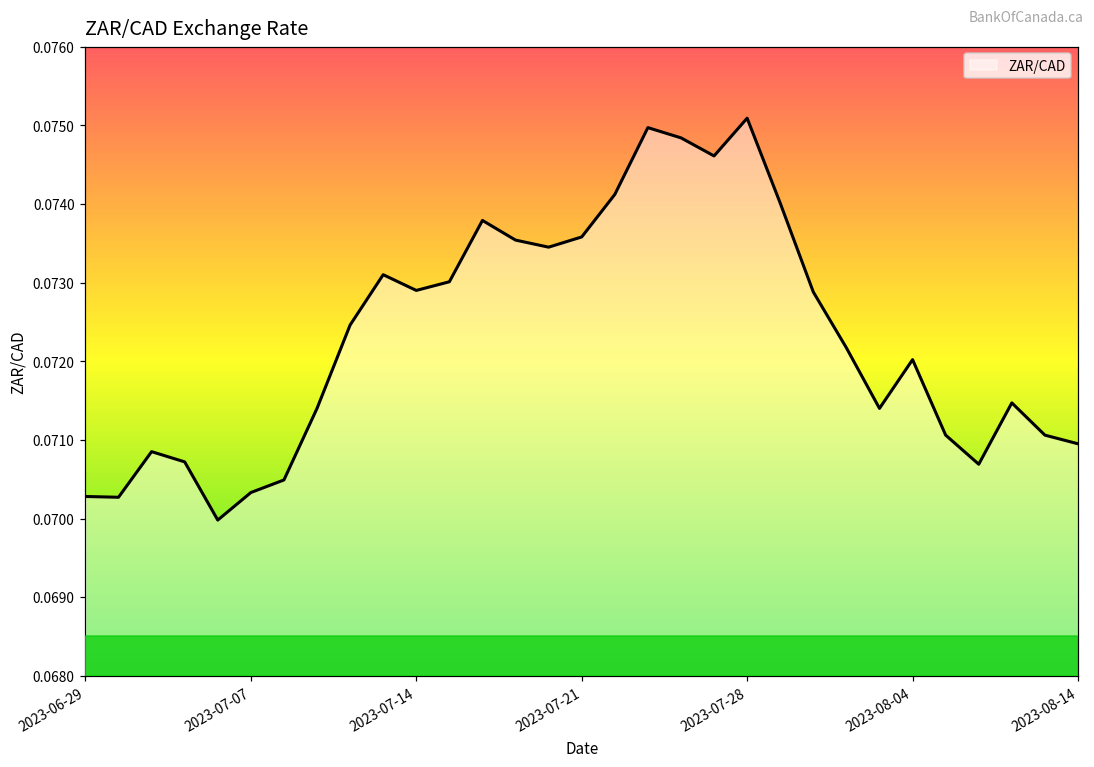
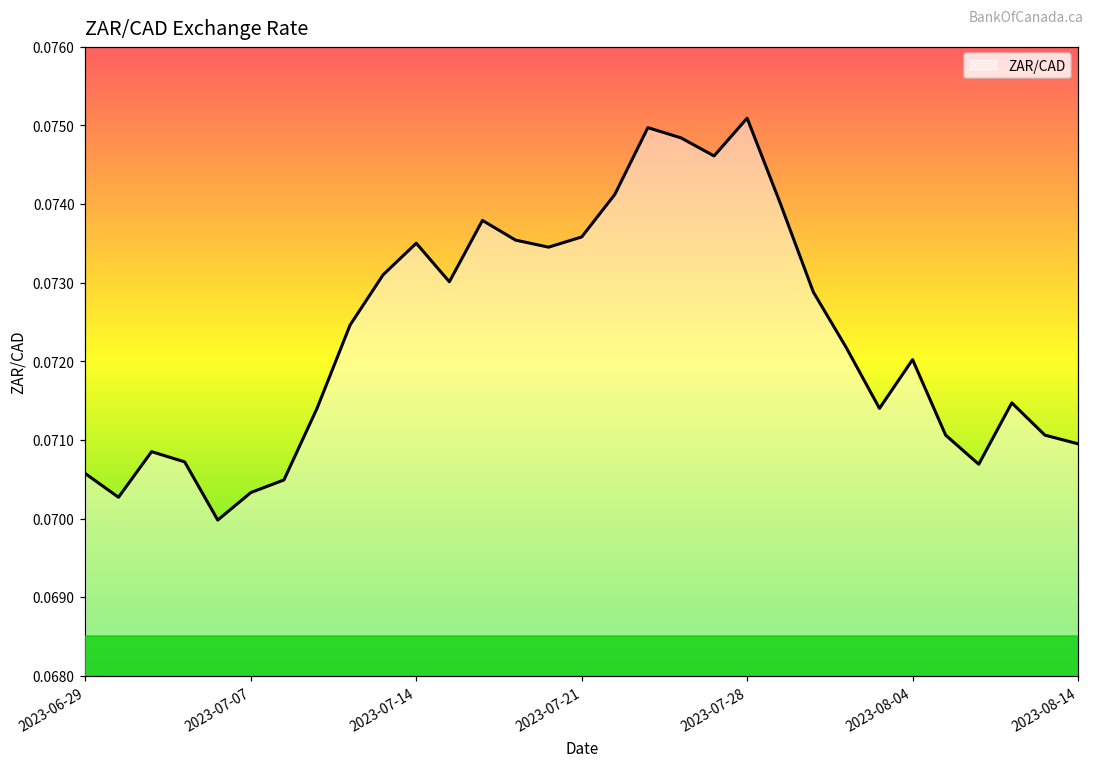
2023-06-29: 0.0703 -> 0.0706
2023-07-14: 0.0729 -> 0.0735
